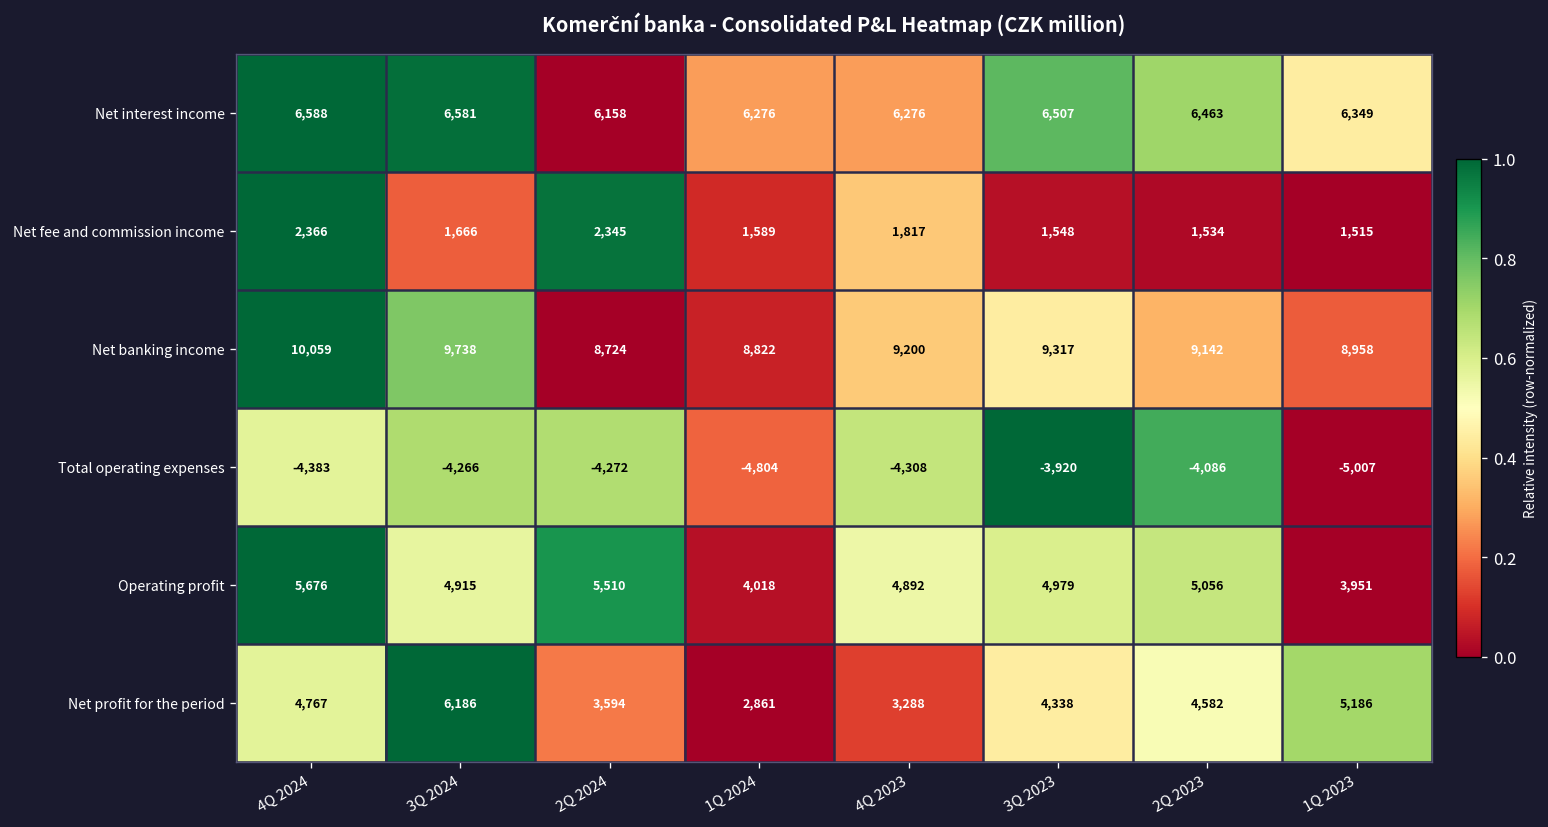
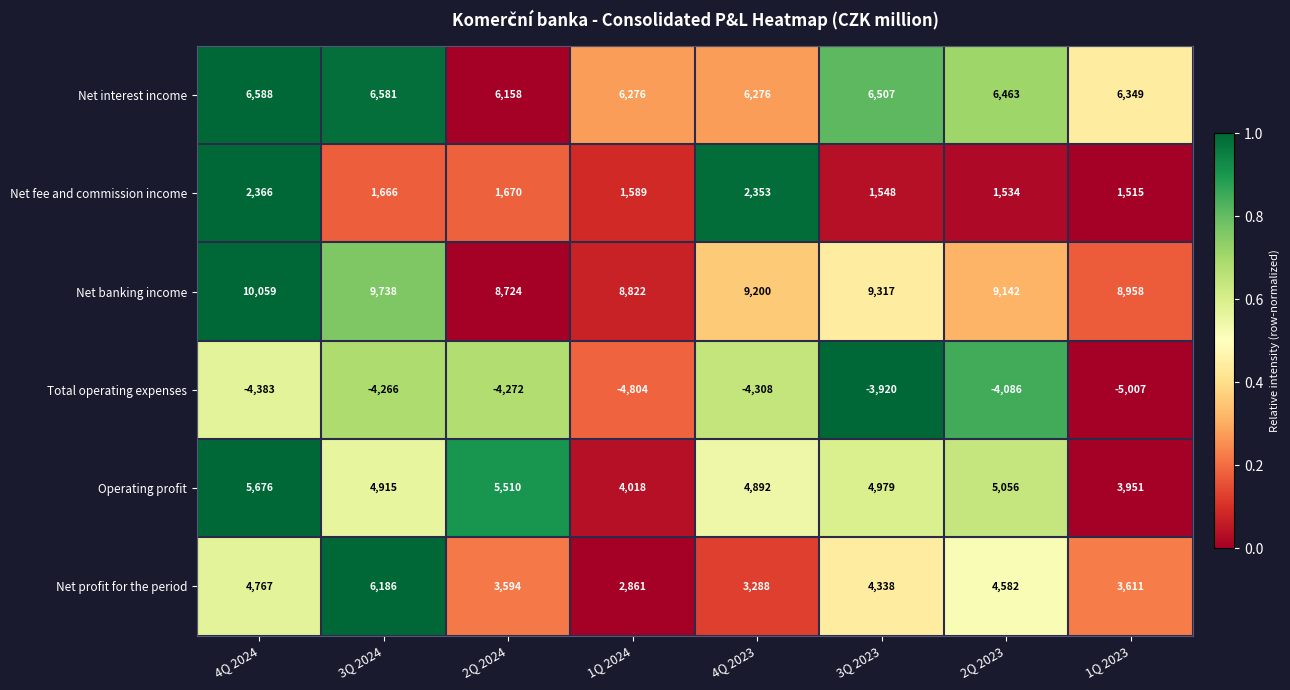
Net fee and commission income, 2Q 2024: 2,345 -> 1,670
Net fee and commission income, 4Q 2023: 1,817 -> 2,353
Net profit for the period, 1Q 2023: 5,186 -> 3,611
